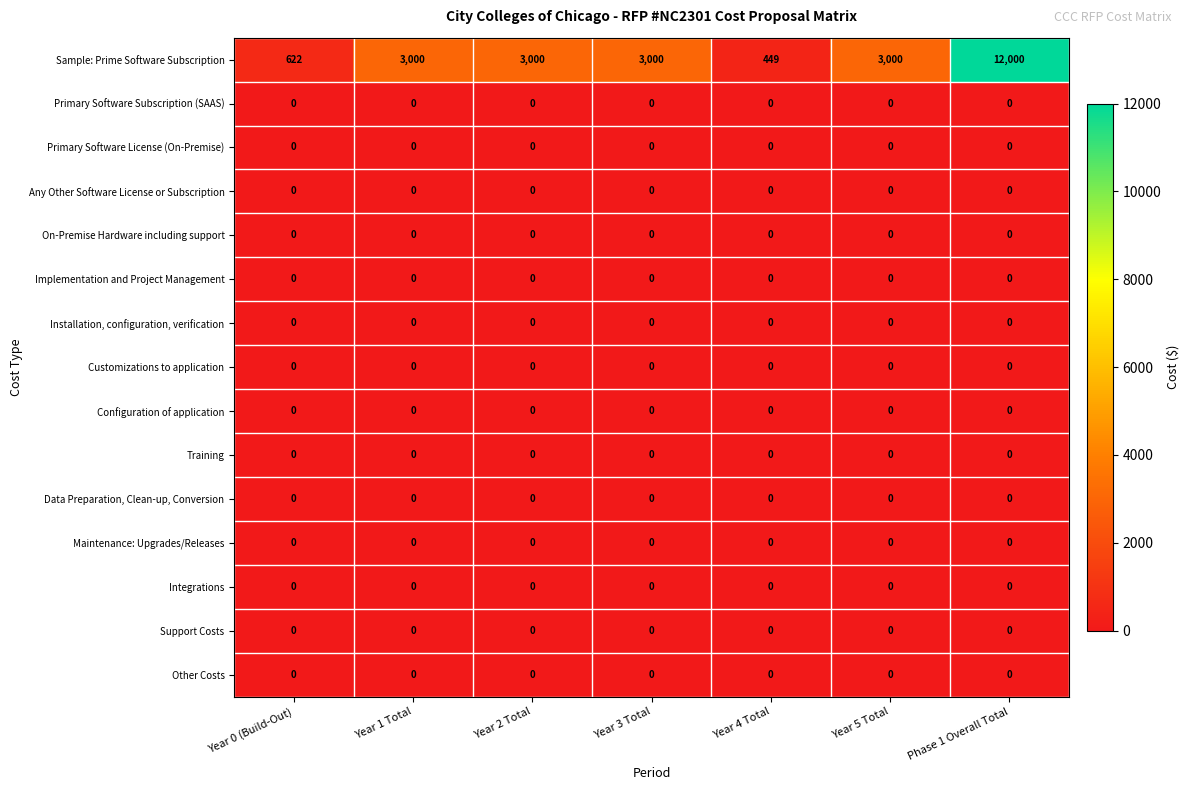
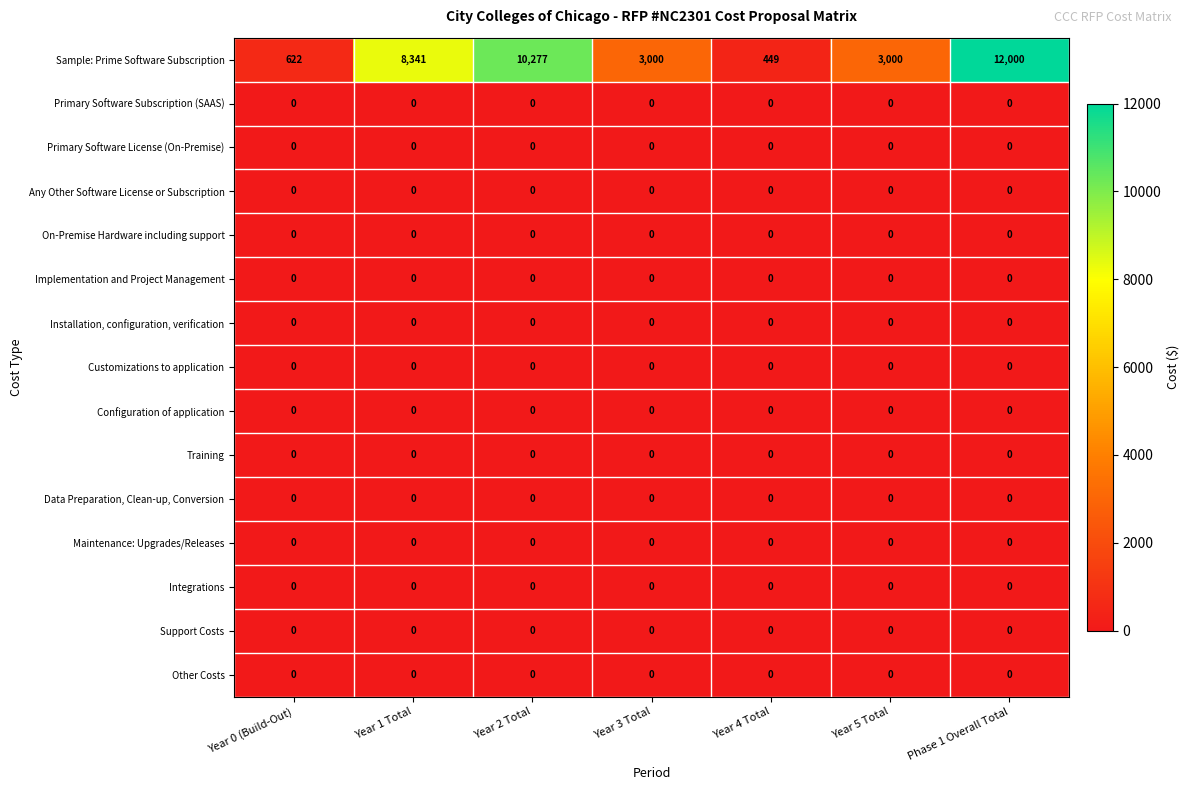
Sample: Prime Software Subscription, Year 1 Total: 3,000 -> 8,341
Sample: Prime Software Subscription, Year 2 Total: 3,000 -> 10,277
